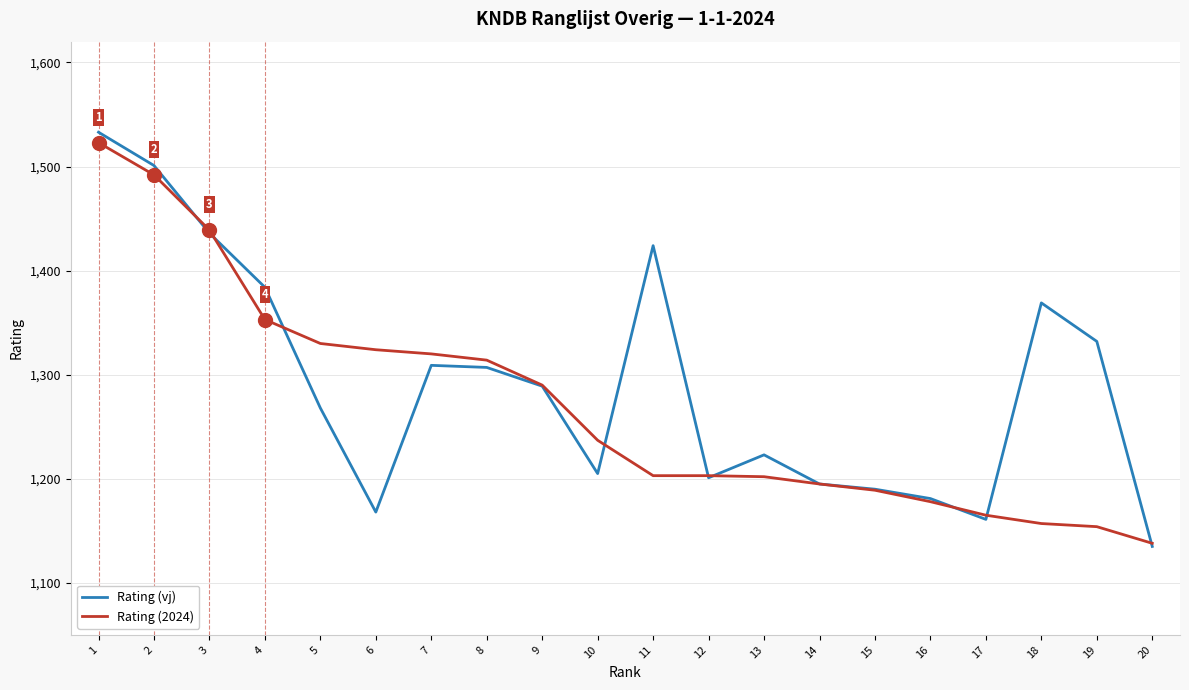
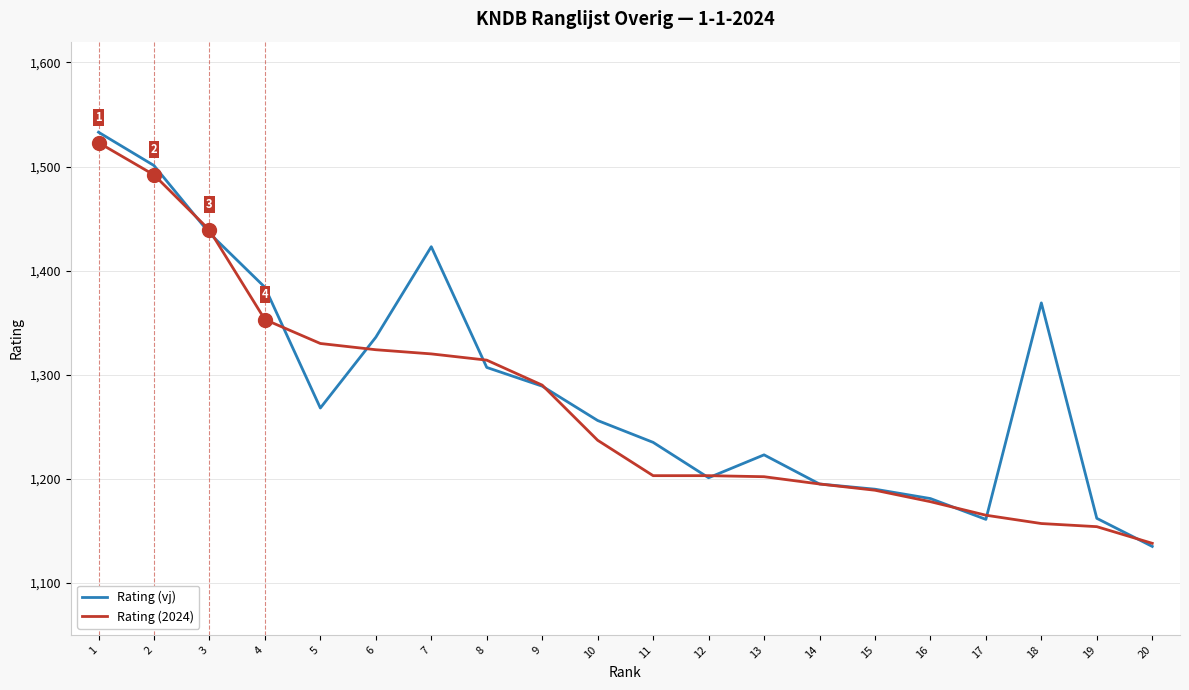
Rating (vj), 6: 1,168 -> 1,336
Rating (vj), 7: 1,309 -> 1,423
Rating (vj), 10: 1,205 -> 1,256
Rating (vj), 11: 1,424 -> 1,235
Rating (vj), 19: 1,332 -> 1,162
